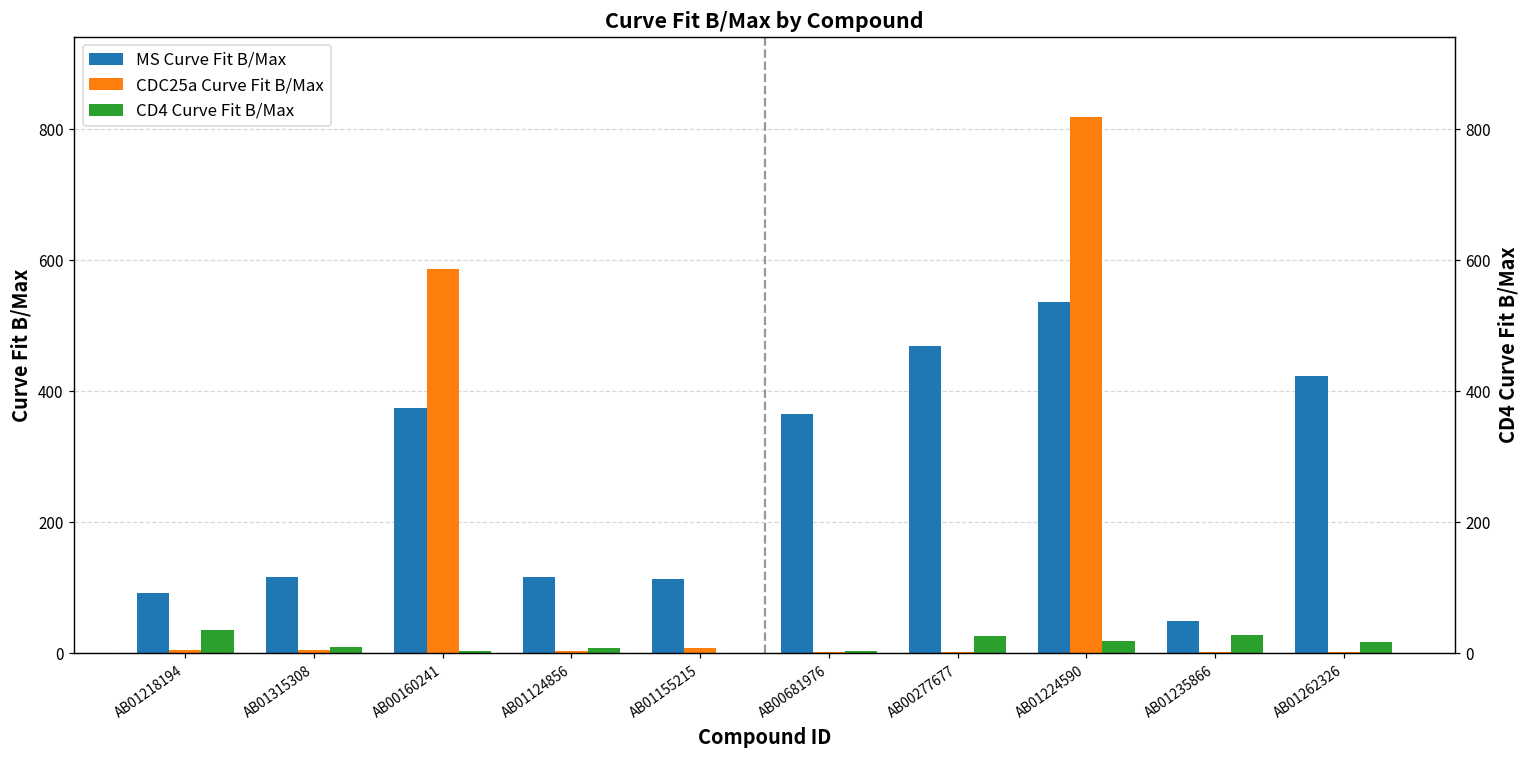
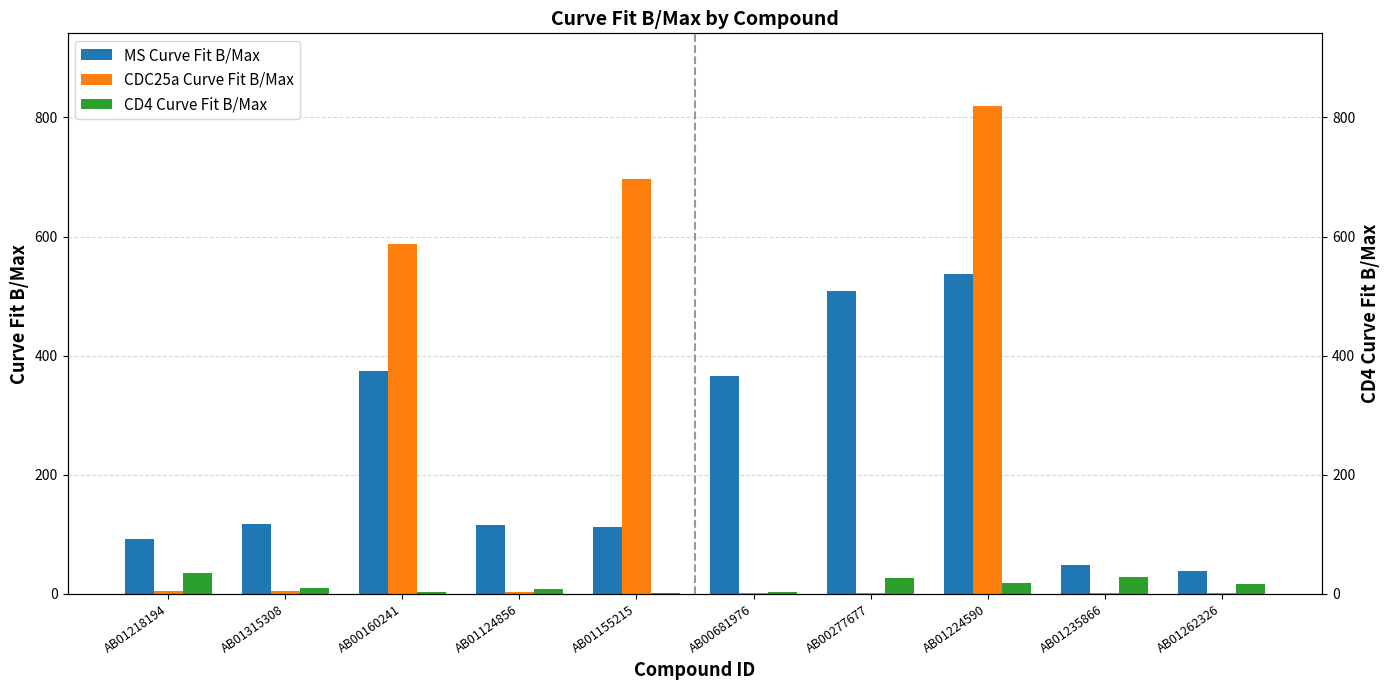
CDC25a Curve Fit B/Max, AB01155215: 10 -> 700
MS Curve Fit B/Max, AB00277677: 470 -> 510
MS Curve Fit B/Max, AB01262326: 420 -> 40
